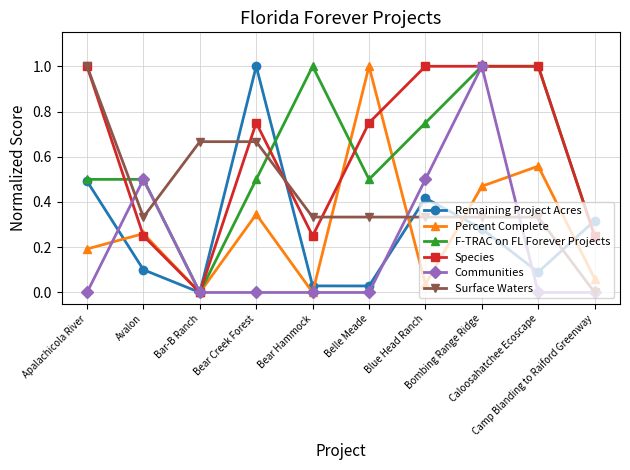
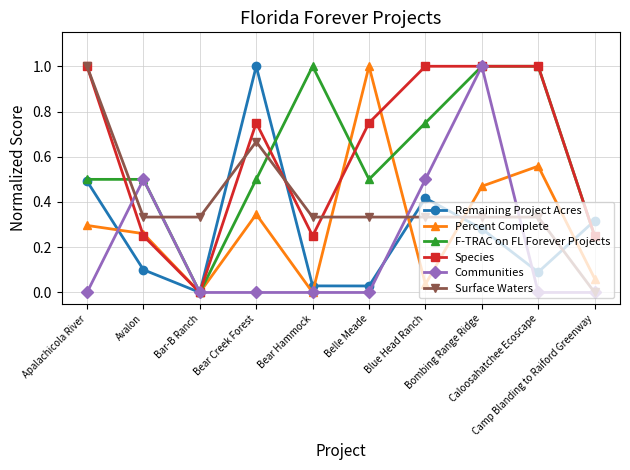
Percent Complete, Apalachicola River: 0.19 -> 0.30
Surface Waters, Bar-B Ranch: 0.67 -> 0.33
